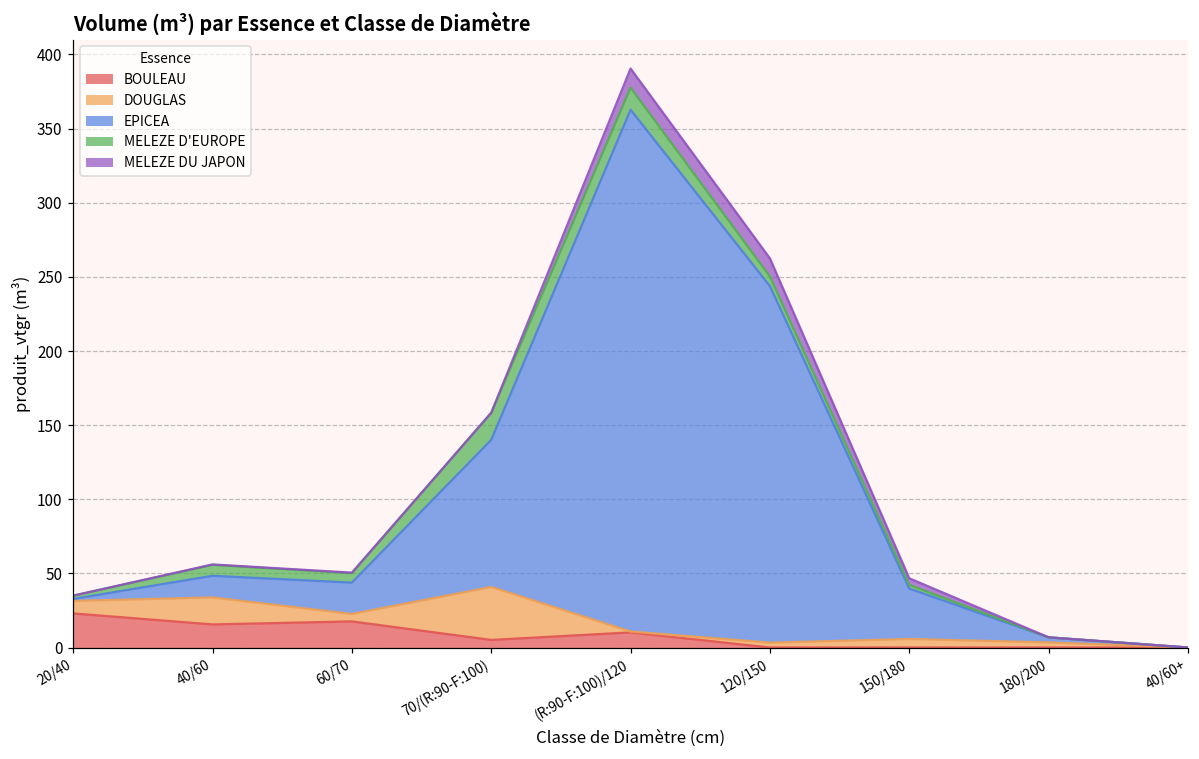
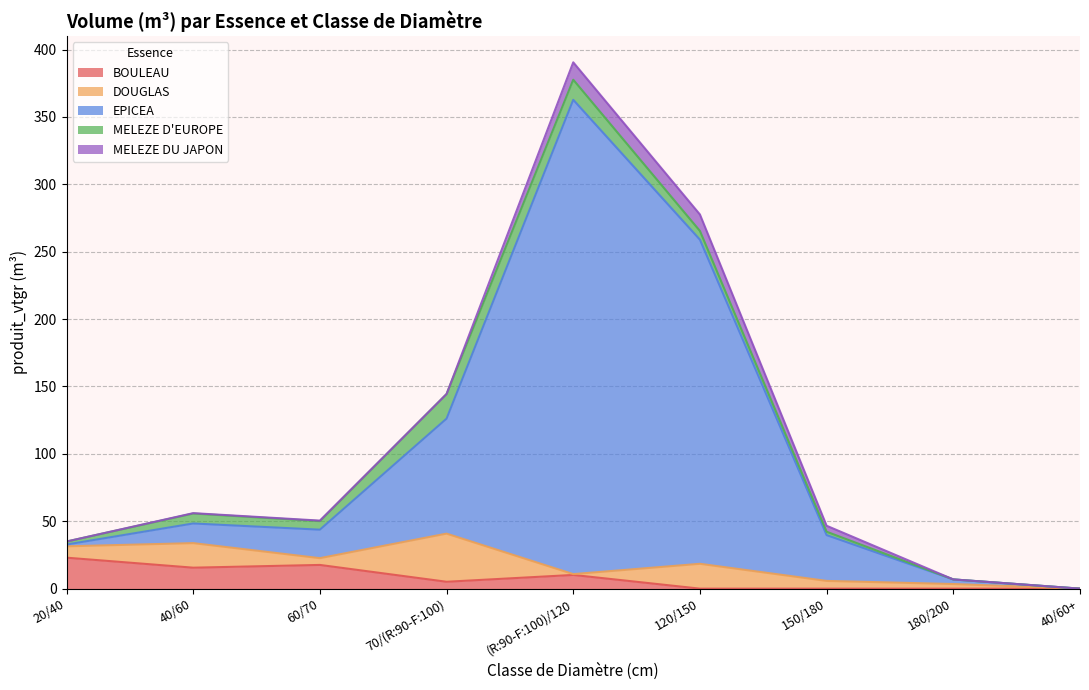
EPICEA, 70/(R:90-F:100): 99 -> 85
DOUGLAS, 120/150: 3 -> 18
